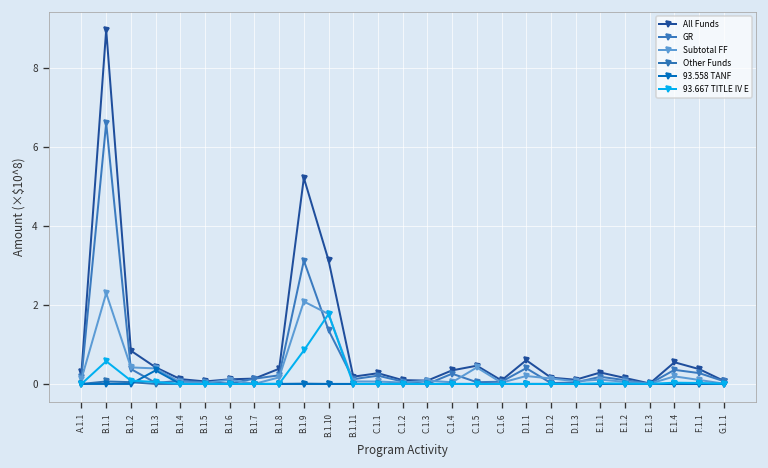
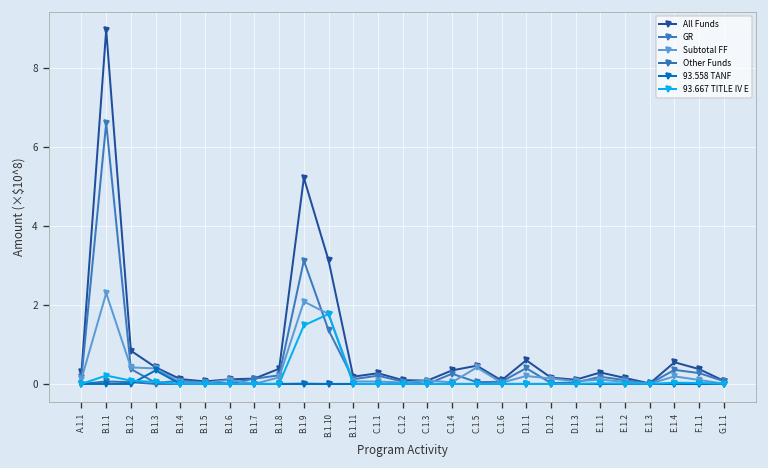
93.667 TITLE IV E, B.1.1: 0.6 -> 0.2
93.667 TITLE IV E, B.1.9: 0.8 -> 1.5
